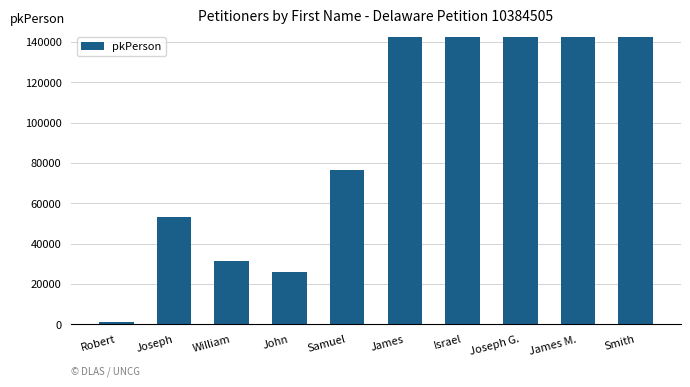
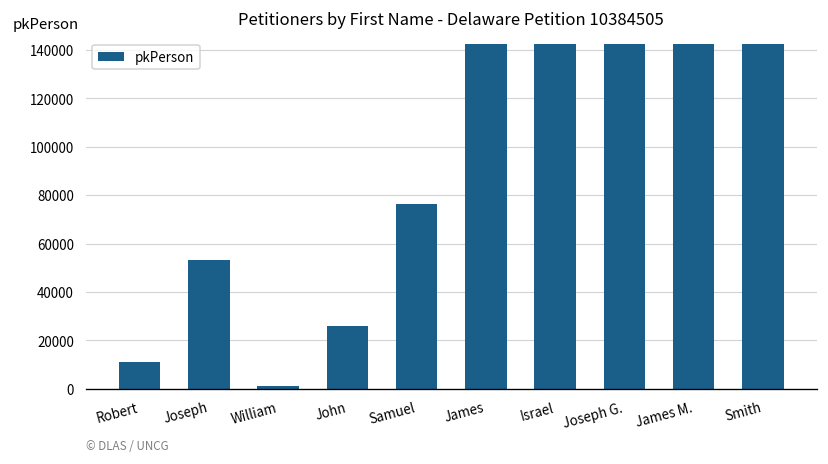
Robert: 1000 -> 11000
William: 31000 -> 1000
